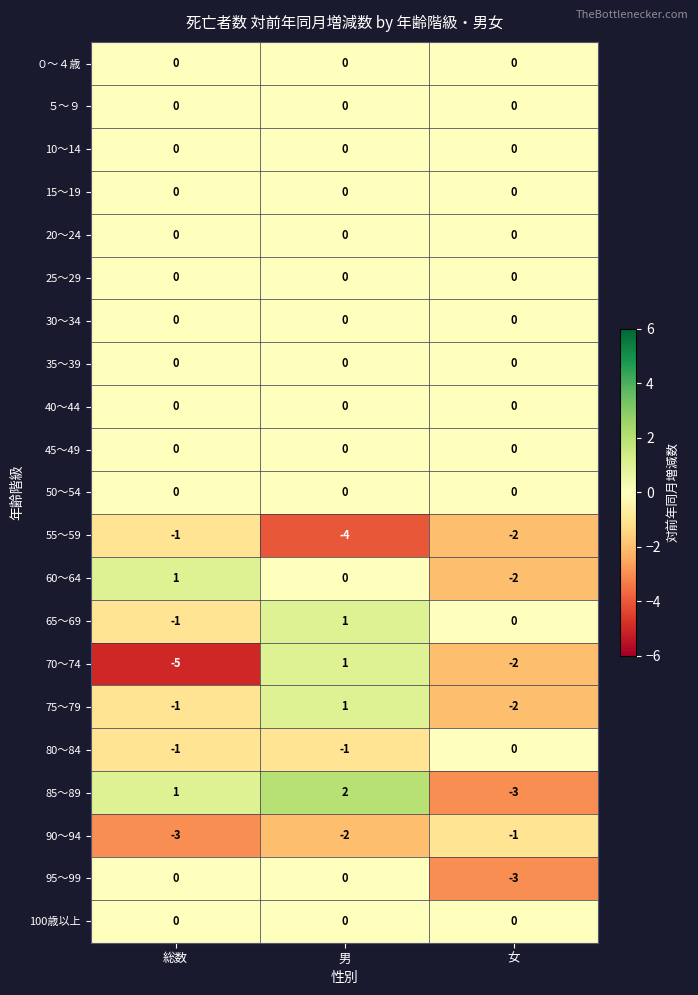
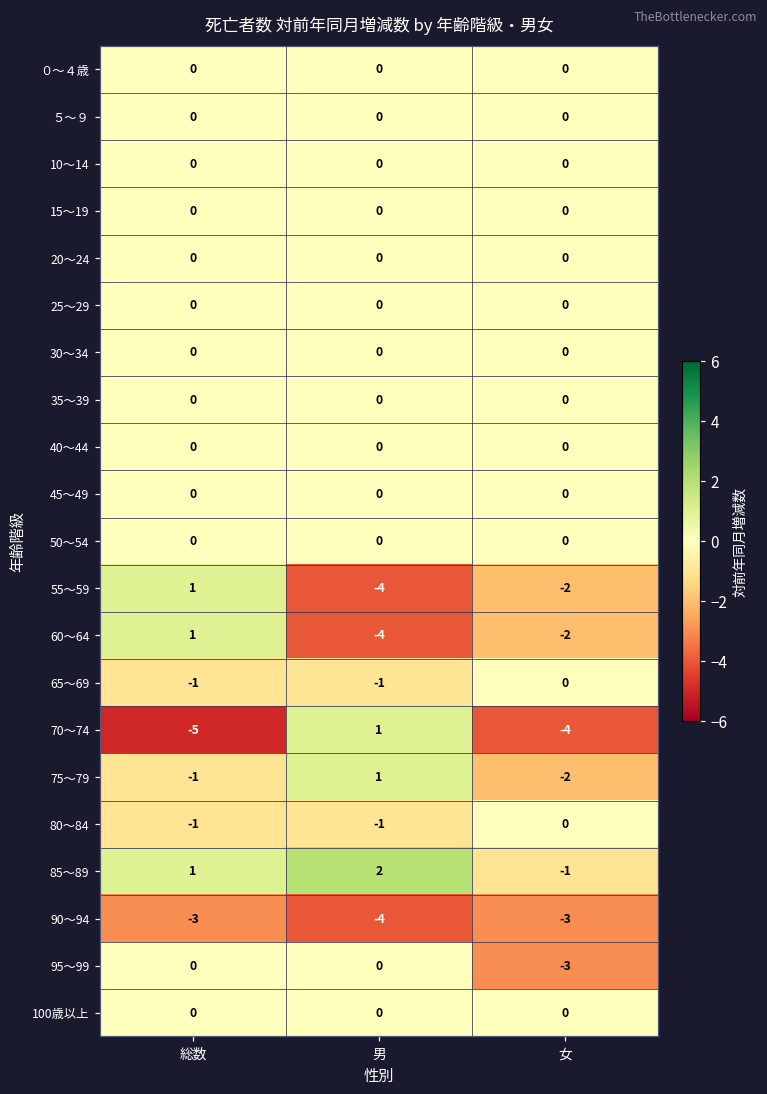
55～59, 総数: -1 -> 1
60～64, 男: 0 -> -4
65～69, 男: 1 -> -1
70～74, 女: -2 -> -4
85～89, 女: -3 -> -1
90～94, 男: -2 -> -4
90～94, 女: -1 -> -3
